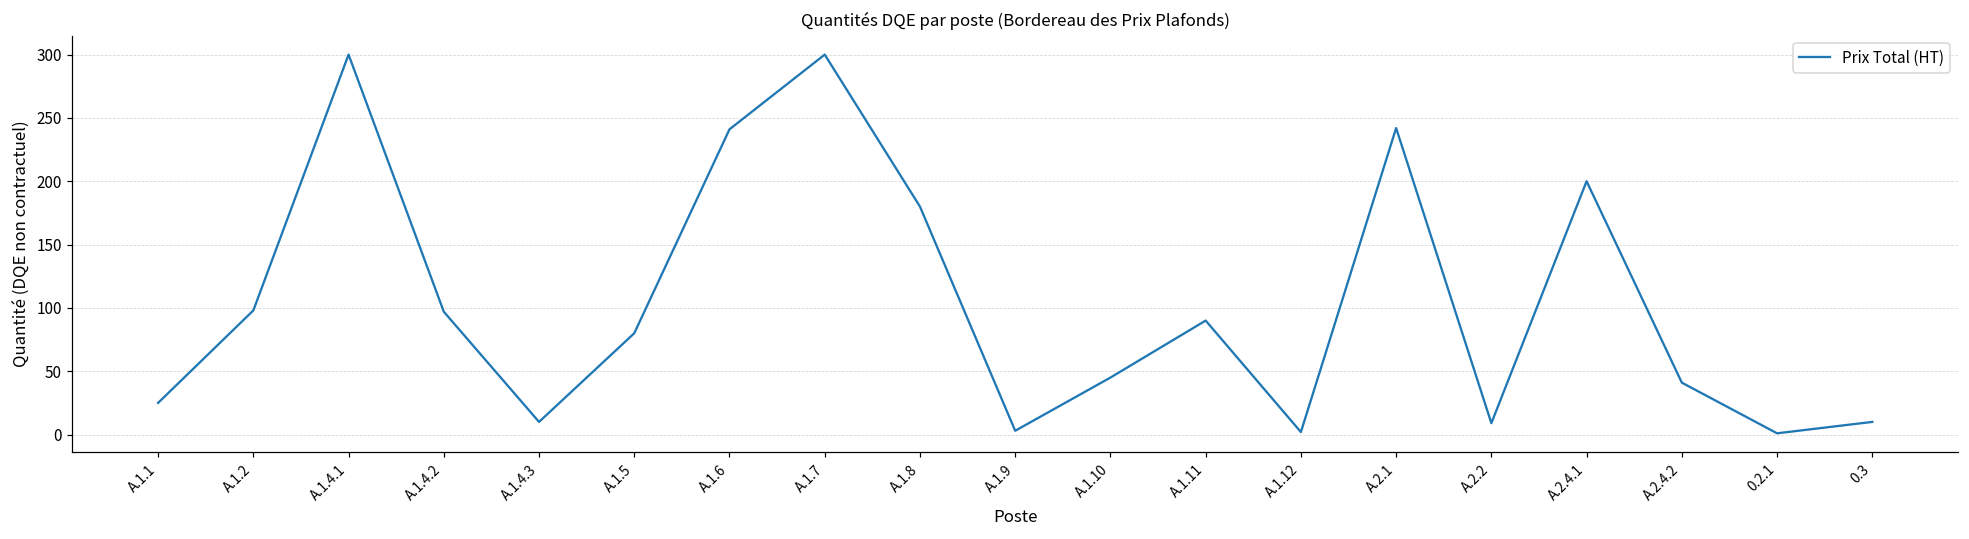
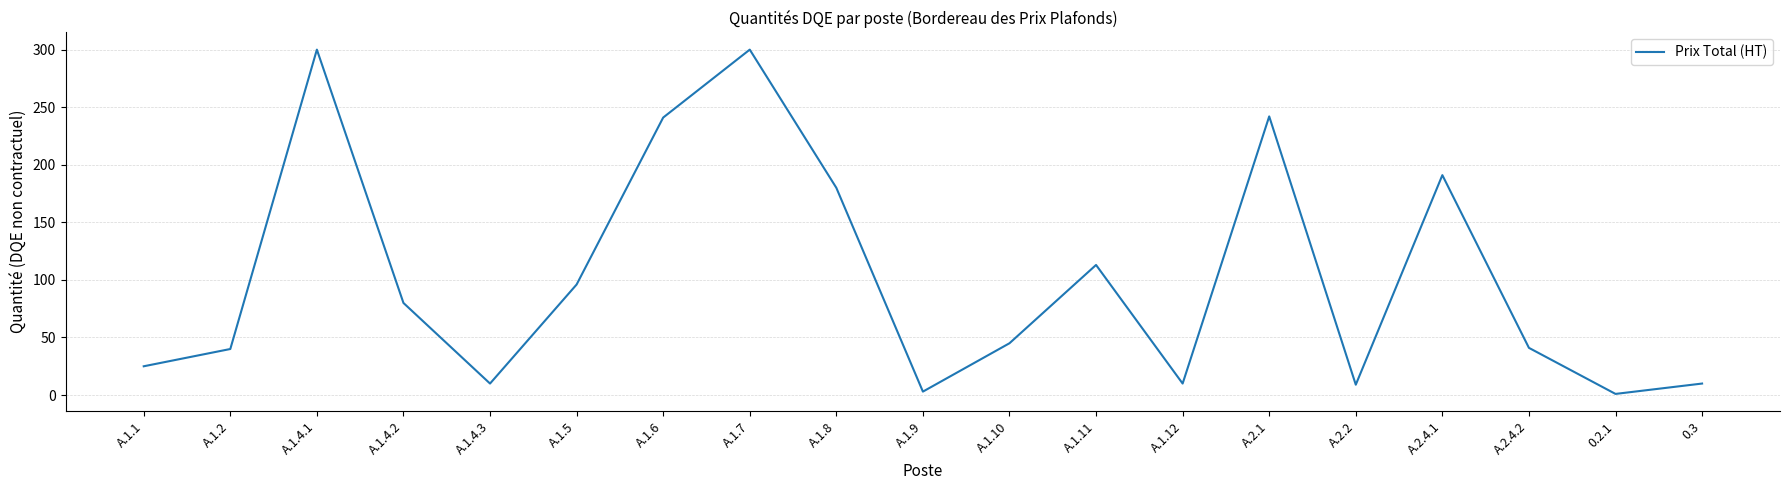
A.1.2: 98 -> 40
A.1.4.2: 97 -> 80
A.1.5: 80 -> 96
A.1.11: 90 -> 113
A.1.12: 2 -> 10
A.2.4.1: 200 -> 191
